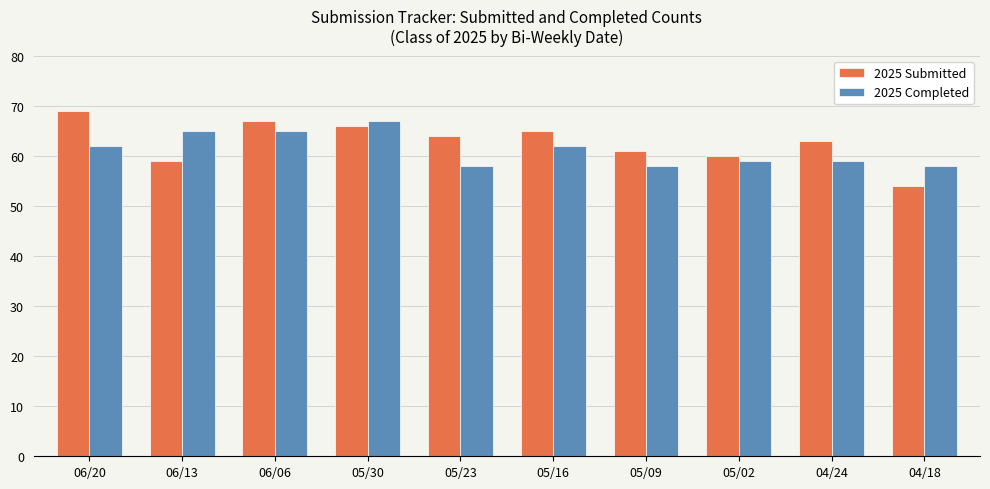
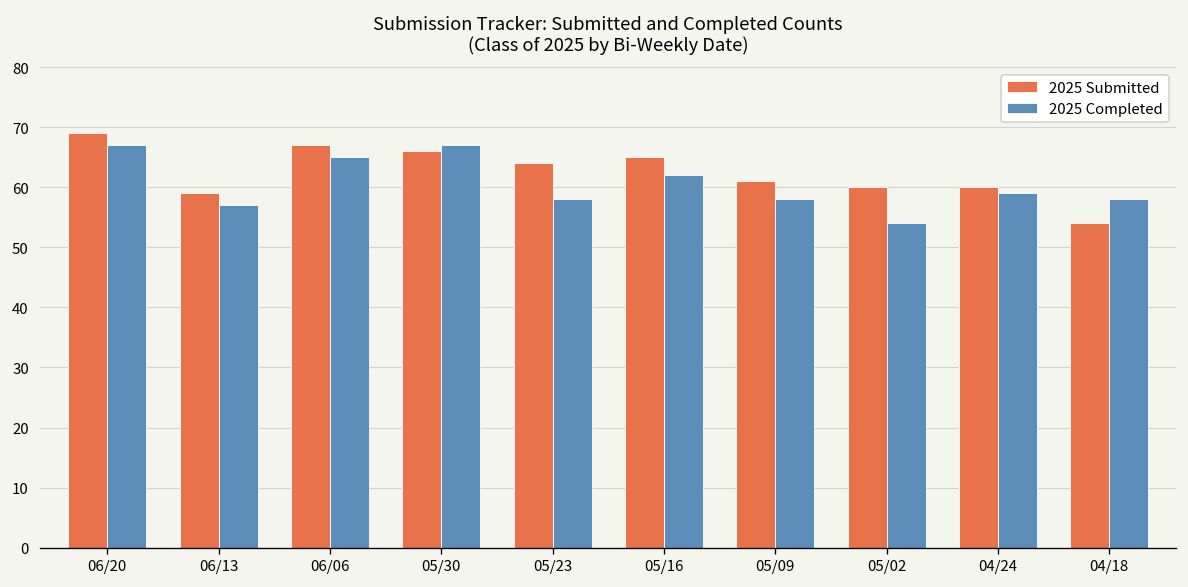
2025 Completed, 06/20: 62 -> 67
2025 Completed, 06/13: 65 -> 57
2025 Completed, 05/02: 59 -> 54
2025 Submitted, 04/24: 63 -> 60
